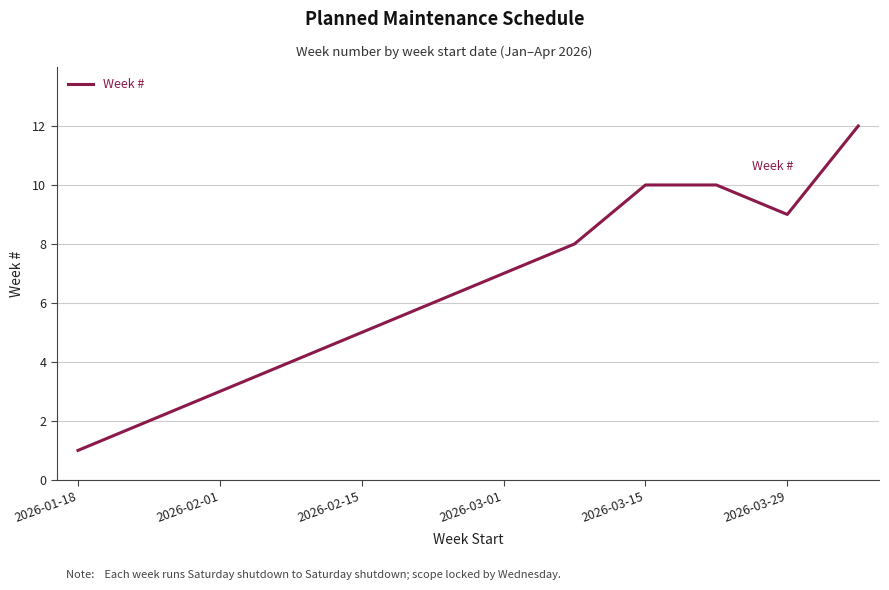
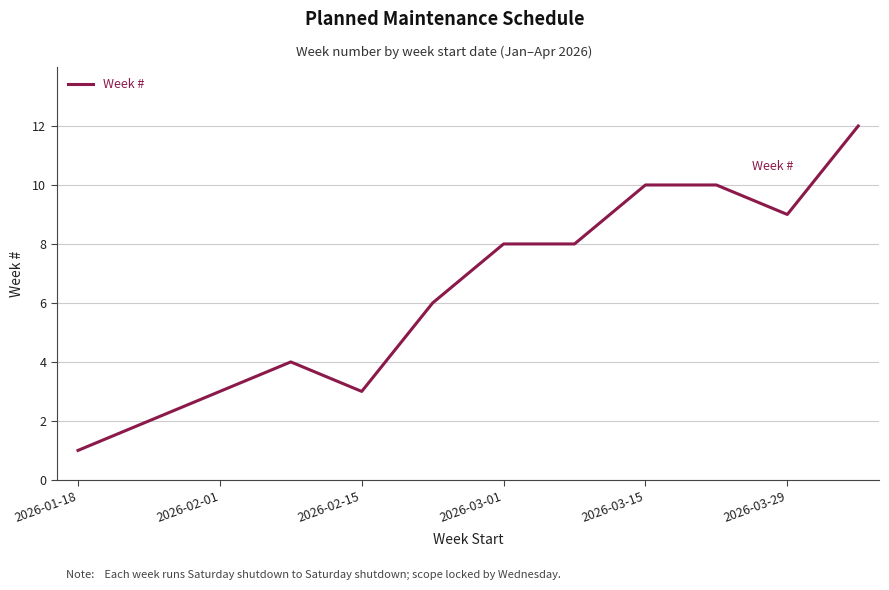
2026-02-15: 5 -> 3
2026-03-01: 7 -> 8
